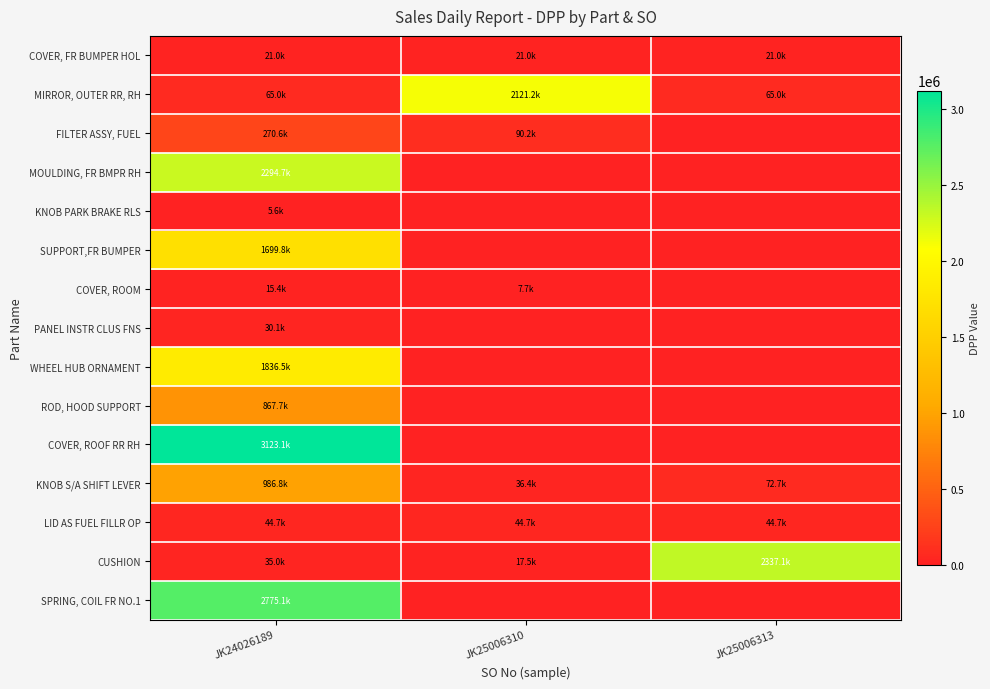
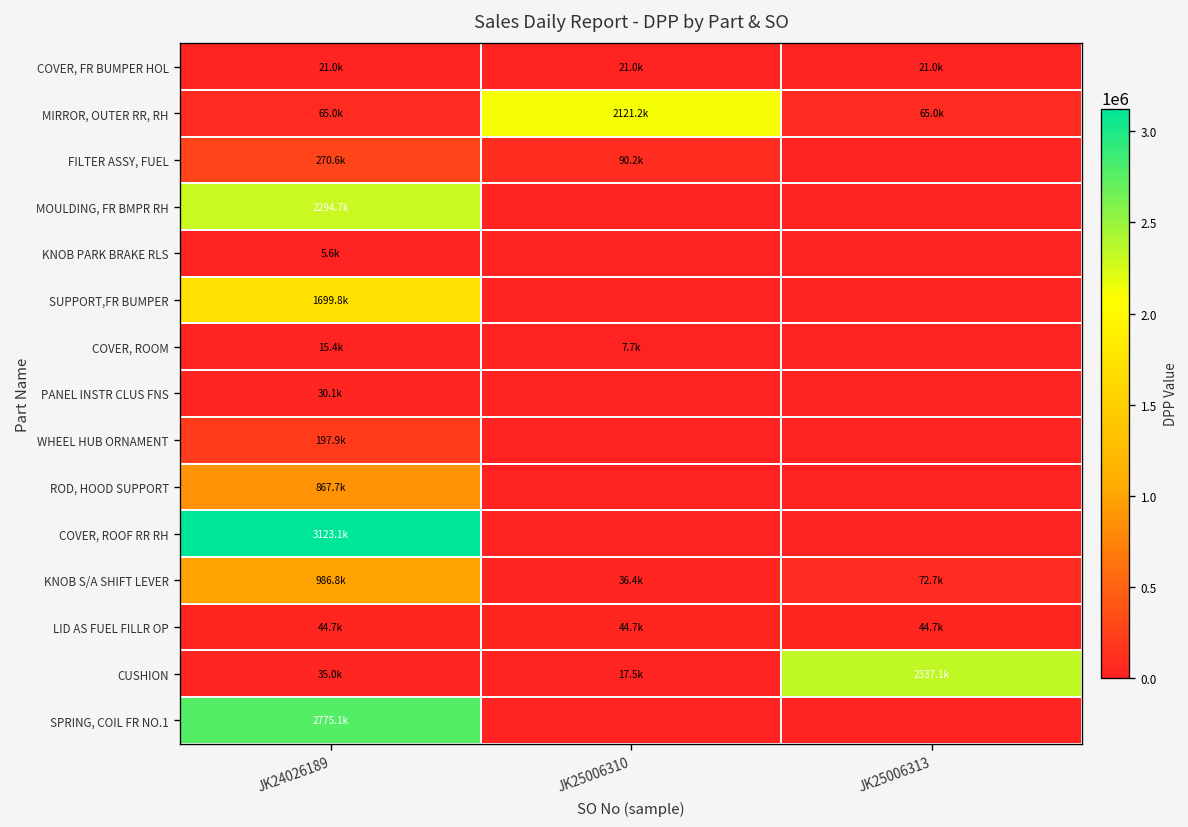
WHEEL HUB ORNAMENT, JK24026189: 1836.5k -> 197.9k
